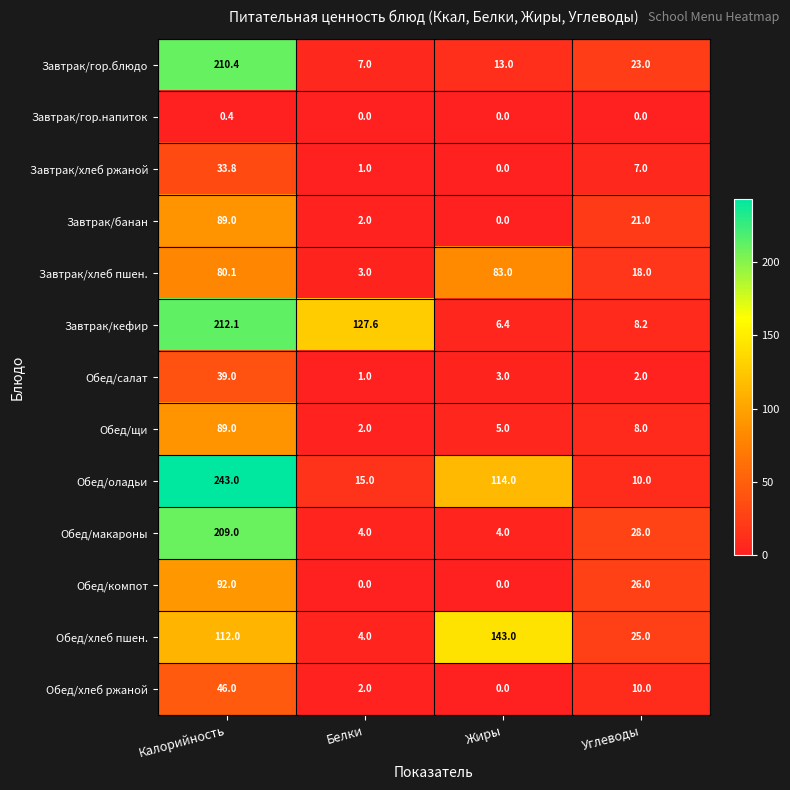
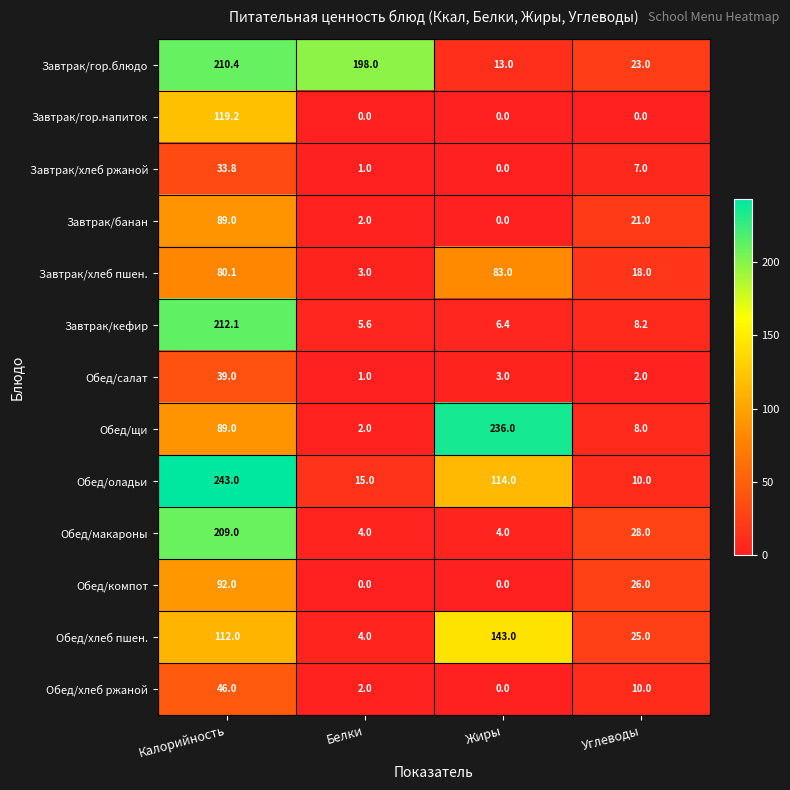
Завтрак/гор.блюдо, Белки: 7.0 -> 198.0
Завтрак/гор.напиток, Калорийность: 0.4 -> 119.2
Завтрак/кефир, Белки: 127.6 -> 5.6
Обед/щи, Жиры: 5.0 -> 236.0
